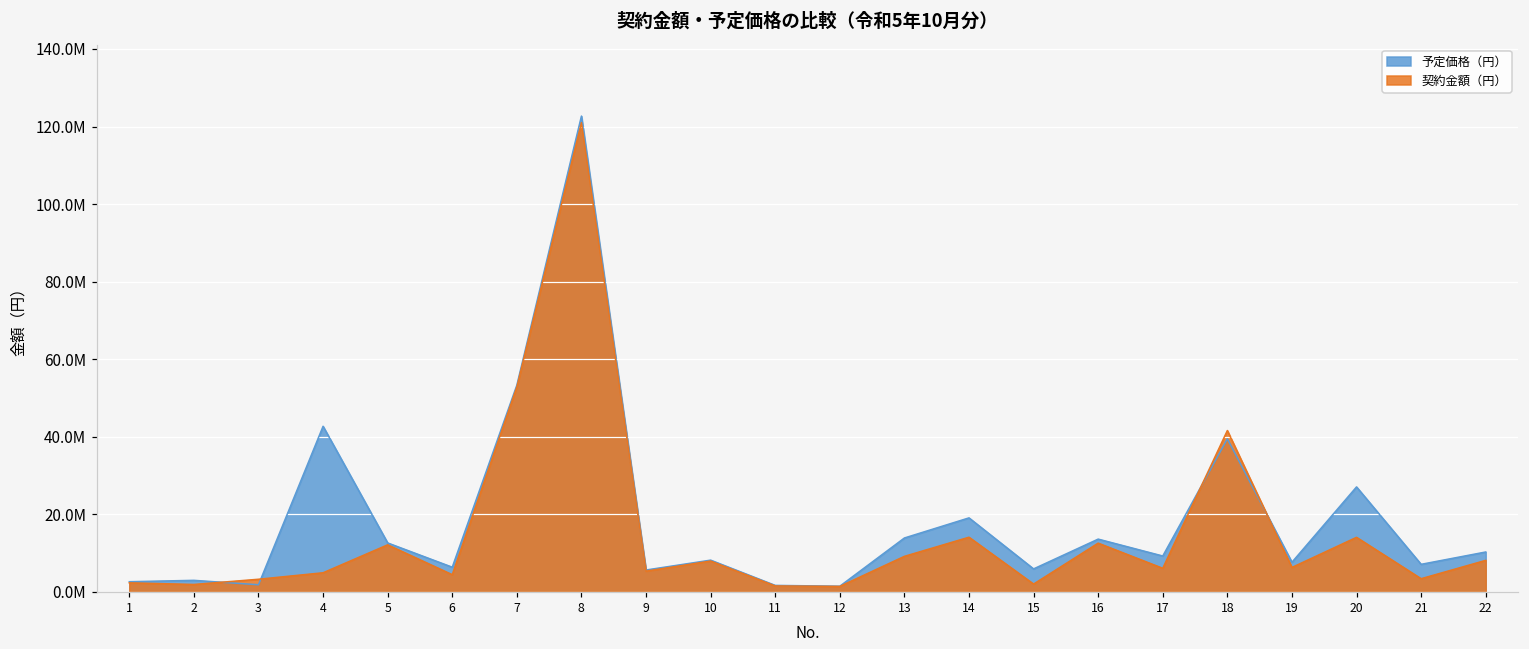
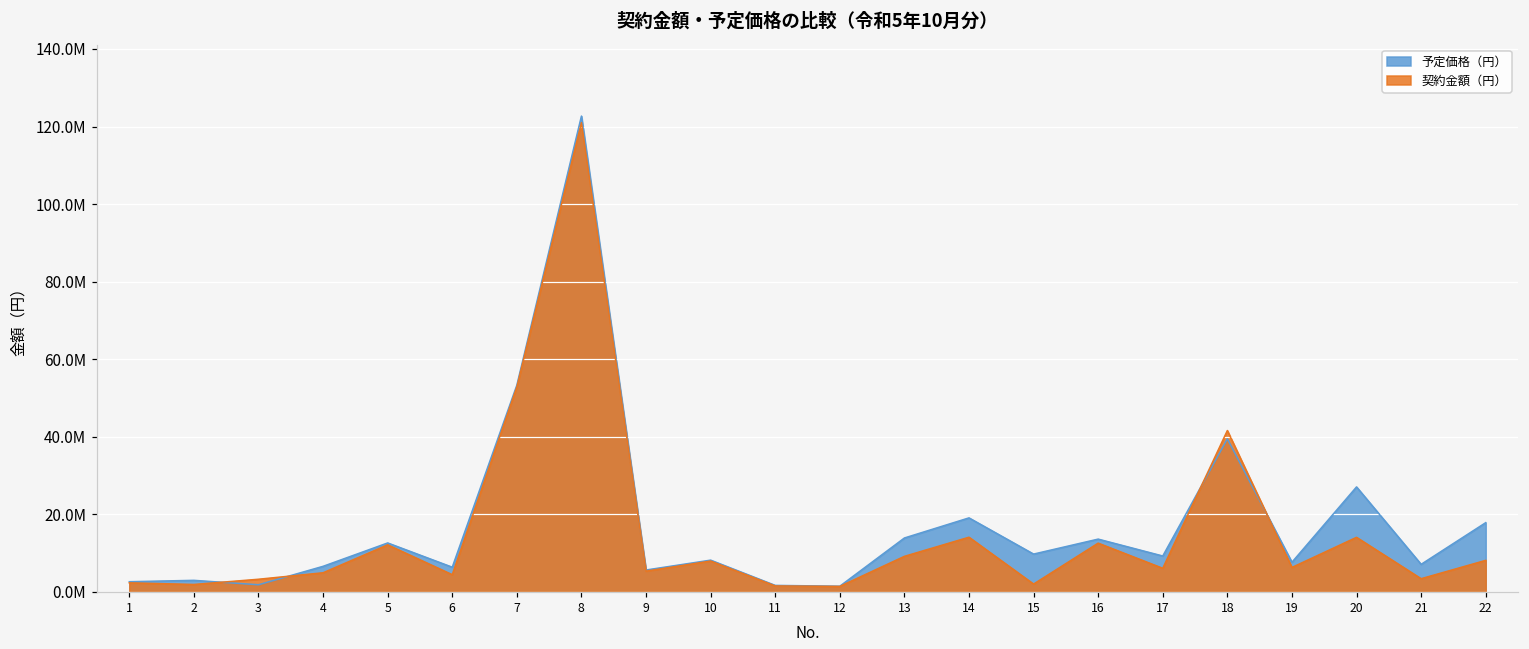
予定価格（円）, 4: 43000000 -> 7000000
予定価格（円）, 15: 6000000 -> 10000000
予定価格（円）, 22: 10000000 -> 18000000
